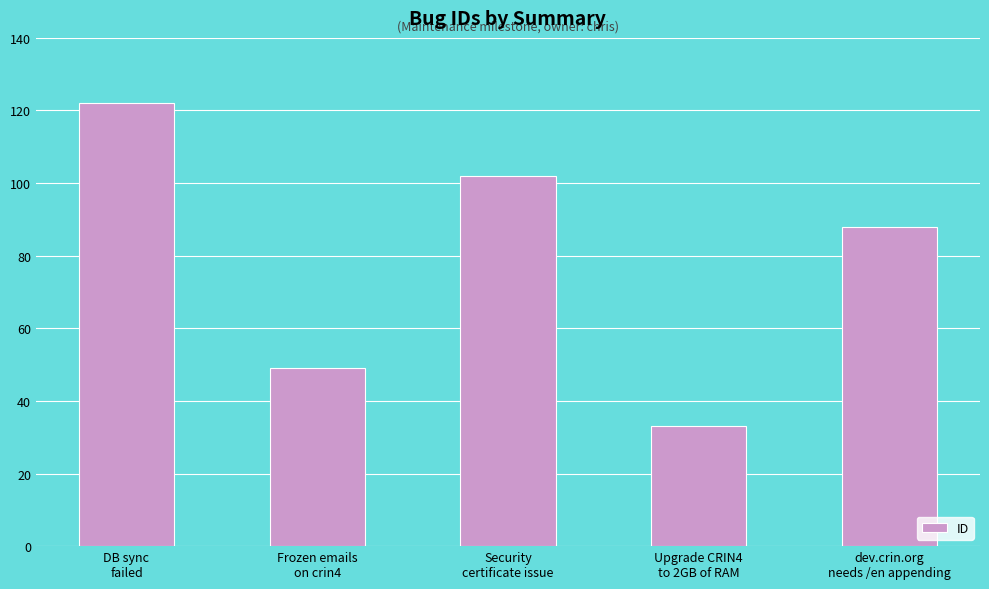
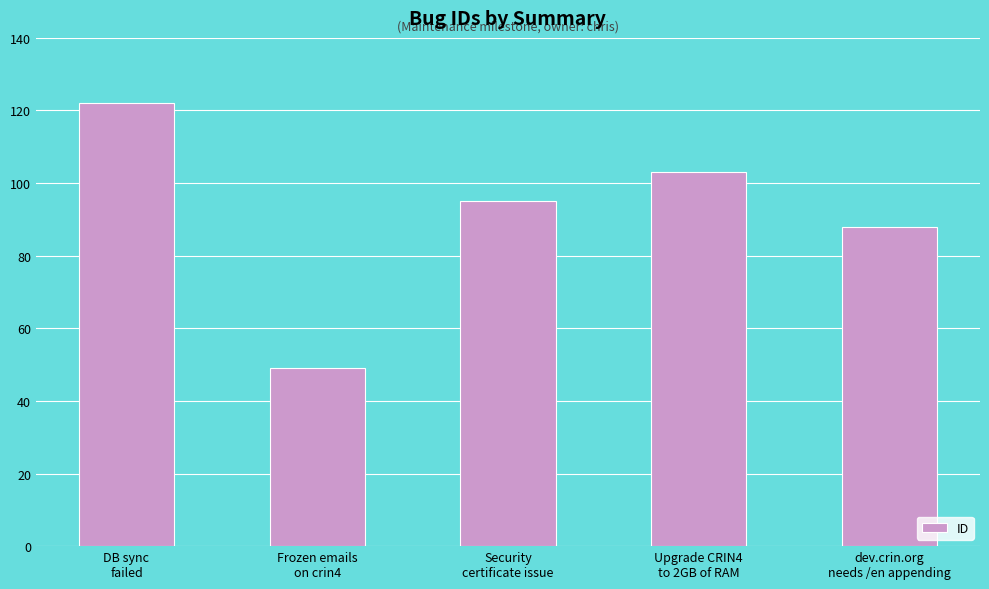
Security certificate issue: 102 -> 95
Upgrade CRIN4 to 2GB of RAM: 33 -> 103
